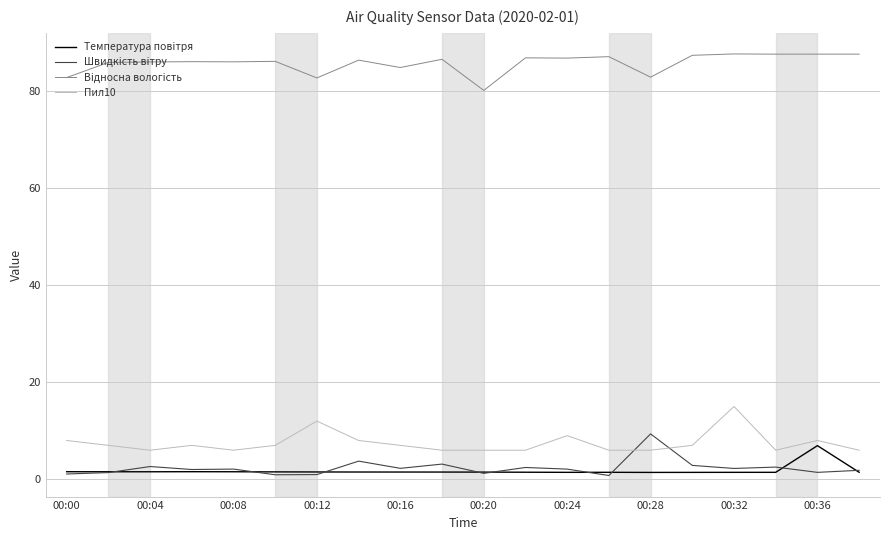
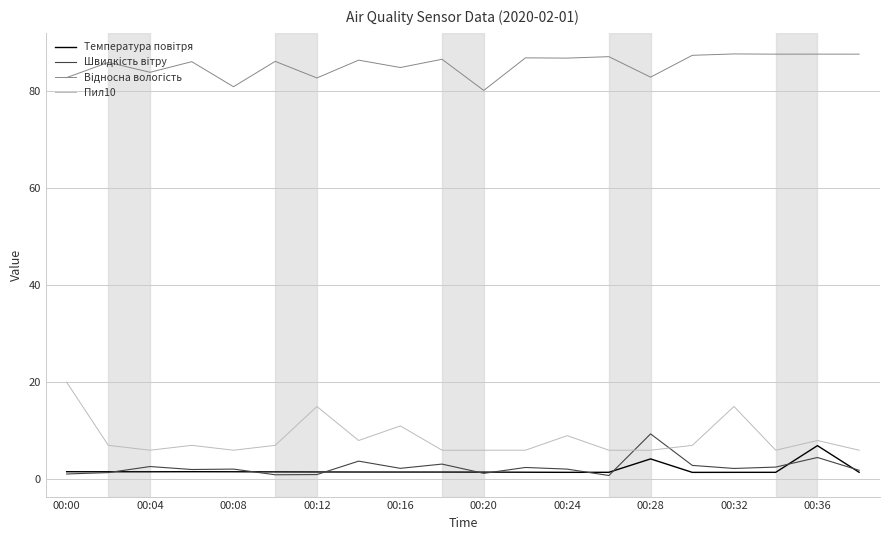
Пил10, 00:00: 8 -> 20
Відносна вологість, 00:04: 86 -> 84
Відносна вологість, 00:08: 86 -> 81
Пил10, 00:12: 12 -> 15
Пил10, 00:16: 7 -> 11
Температура повітря, 00:28: 1 -> 4
Швидкість вітру, 00:36: 1 -> 5
